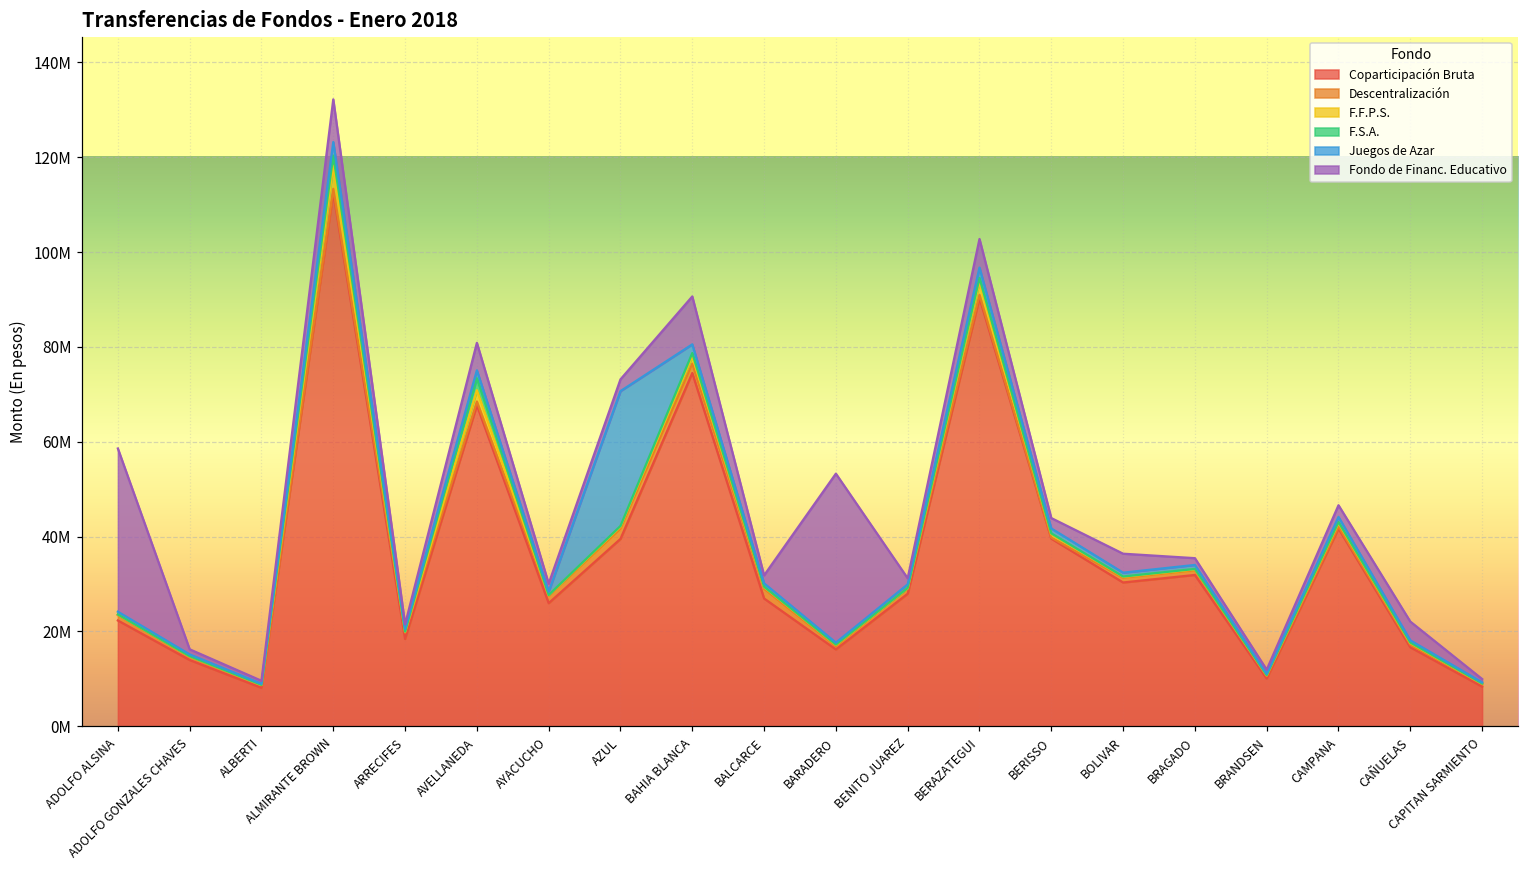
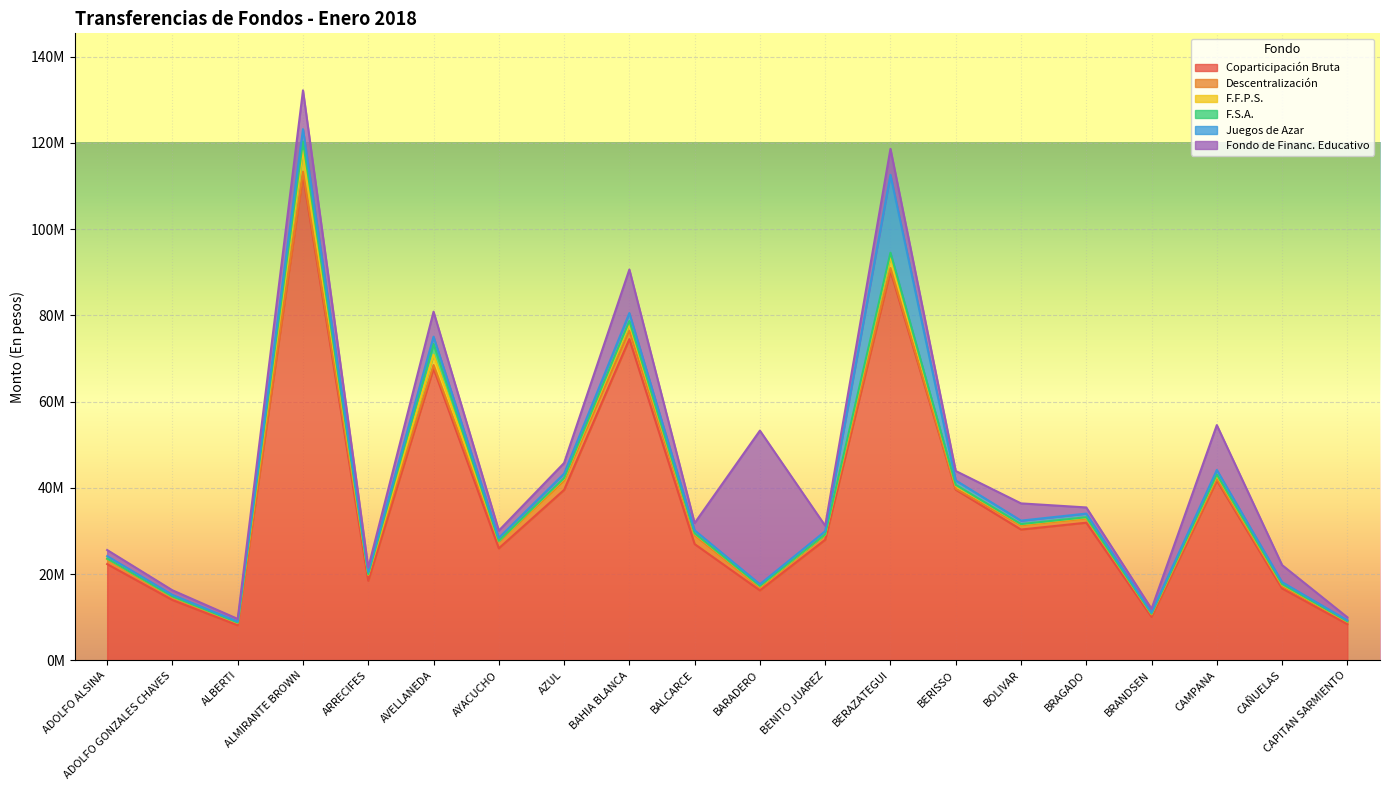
Fondo de Financ. Educativo, ADOLFO ALSINA: 34000000 -> 1000000
Juegos de Azar, AZUL: 28000000 -> 1000000
Juegos de Azar, BERAZATEGUI: 2000000 -> 18000000
Fondo de Financ. Educativo, CAMPANA: 2000000 -> 10000000
